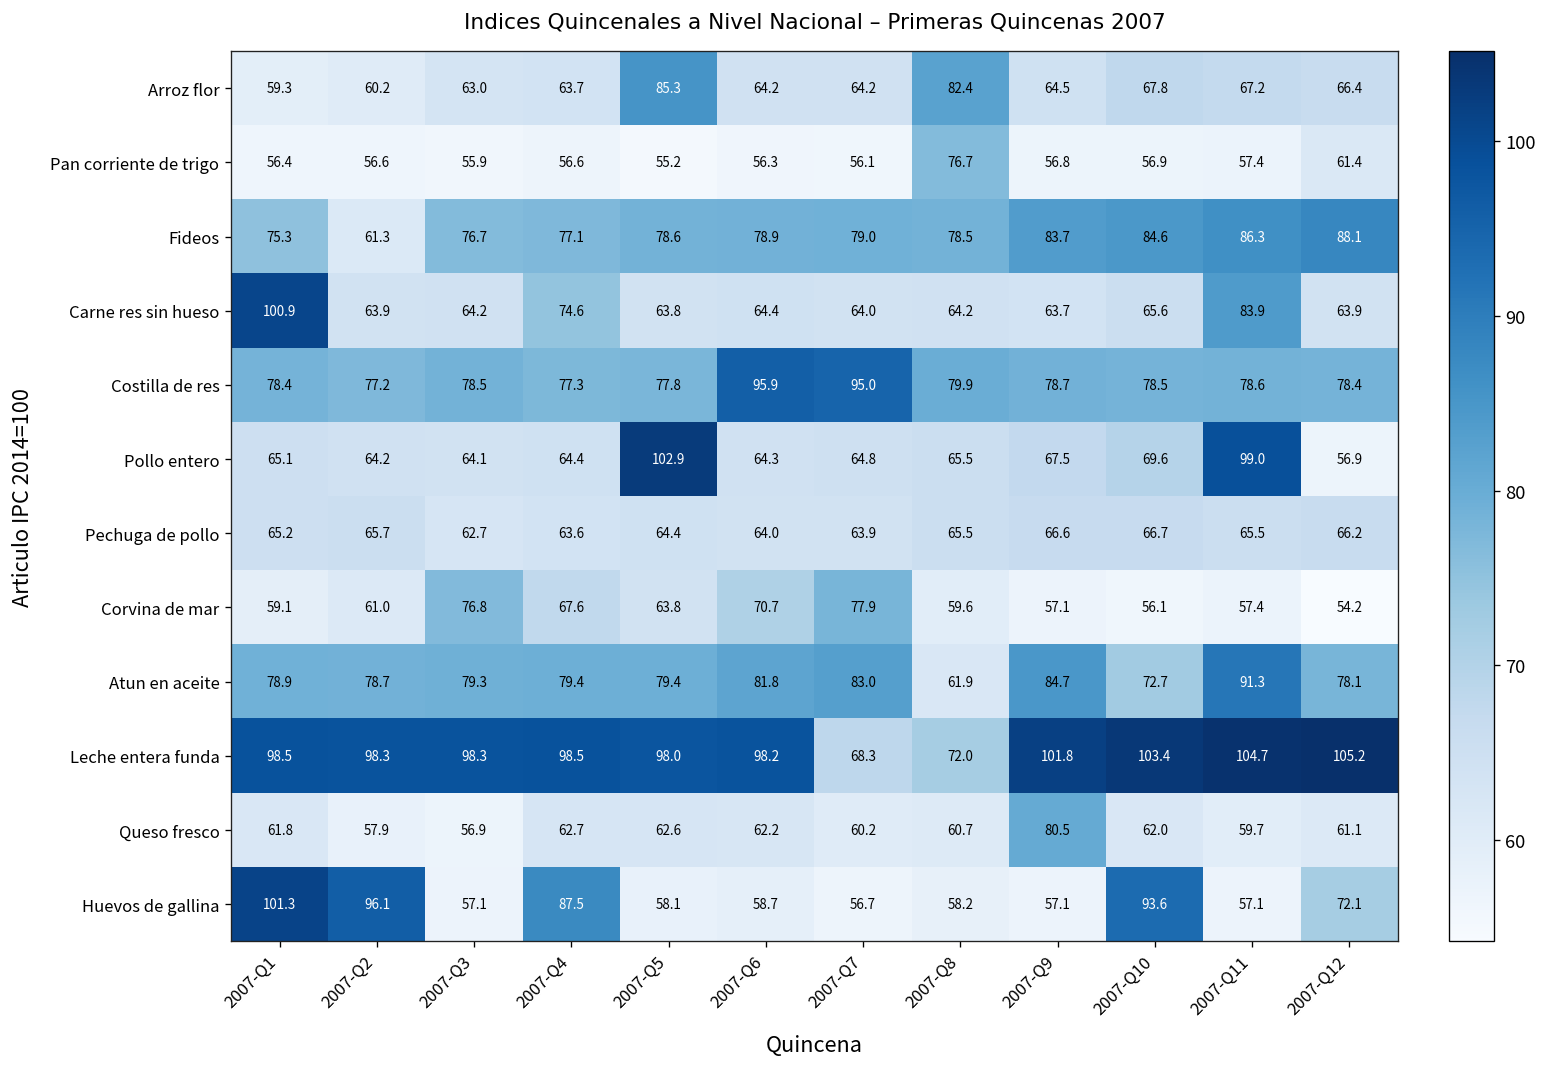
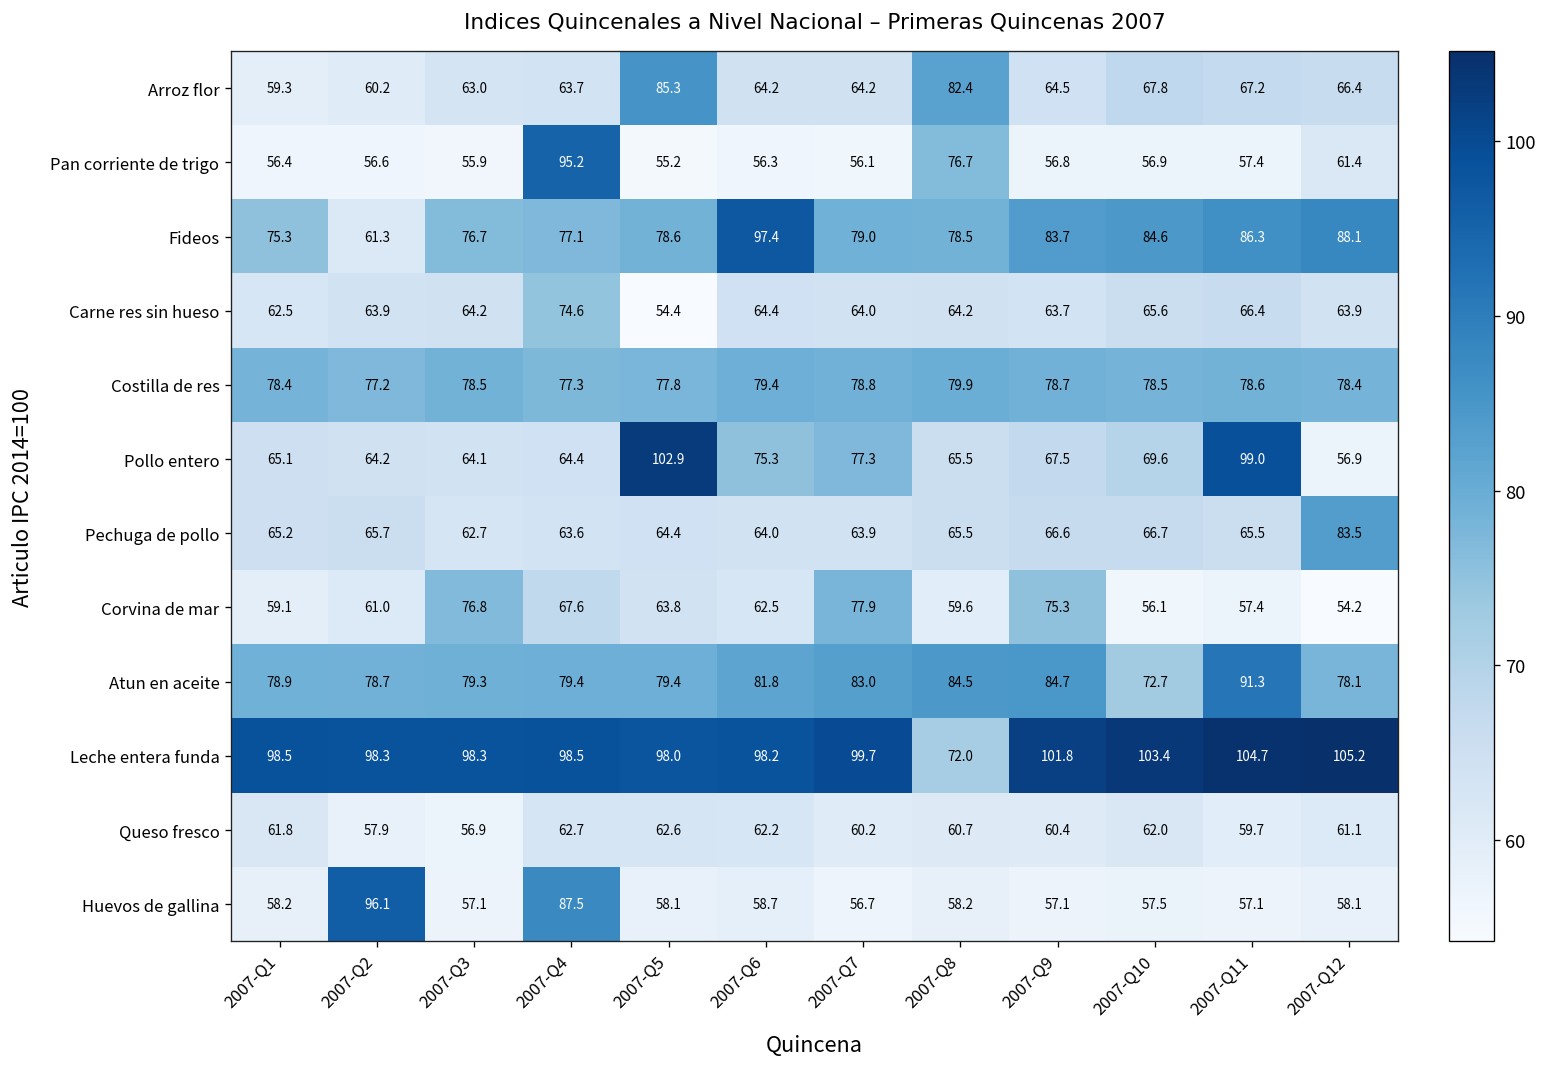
Pan corriente de trigo, 2007-Q4: 56.6 -> 95.2
Fideos, 2007-Q6: 78.9 -> 97.4
Carne res sin hueso, 2007-Q1: 100.9 -> 62.5
Carne res sin hueso, 2007-Q5: 63.8 -> 54.4
Carne res sin hueso, 2007-Q11: 83.9 -> 66.4
Costilla de res, 2007-Q6: 95.9 -> 79.4
Costilla de res, 2007-Q7: 95.0 -> 78.8
Pollo entero, 2007-Q6: 64.3 -> 75.3
Pollo entero, 2007-Q7: 64.8 -> 77.3
Pechuga de pollo, 2007-Q12: 66.2 -> 83.5
Corvina de mar, 2007-Q6: 70.7 -> 62.5
Corvina de mar, 2007-Q9: 57.1 -> 75.3
Atun en aceite, 2007-Q8: 61.9 -> 84.5
Leche entera funda, 2007-Q7: 68.3 -> 99.7
Queso fresco, 2007-Q9: 80.5 -> 60.4
Huevos de gallina, 2007-Q1: 101.3 -> 58.2
Huevos de gallina, 2007-Q10: 93.6 -> 57.5
Huevos de gallina, 2007-Q12: 72.1 -> 58.1
